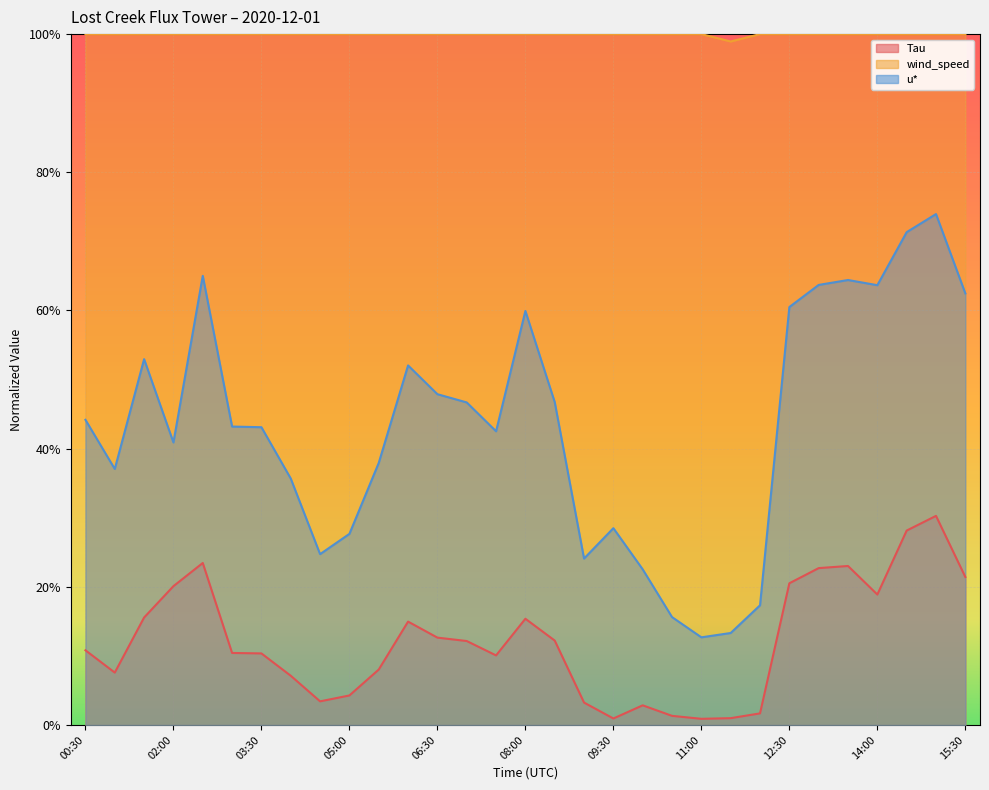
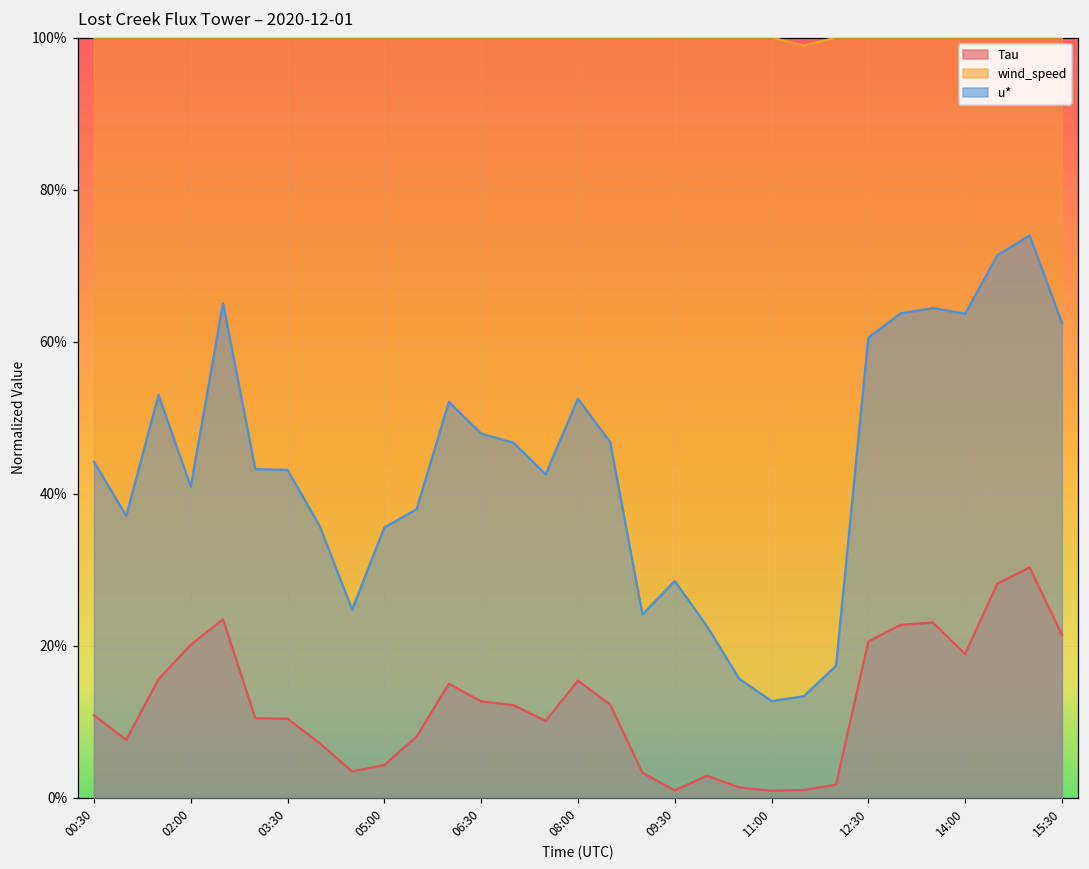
u*, 05:00: 28% -> 36%
u*, 08:00: 60% -> 52%
